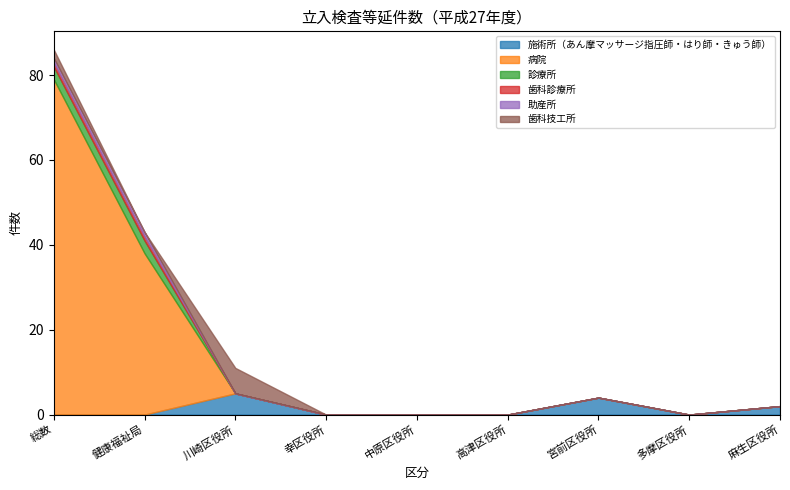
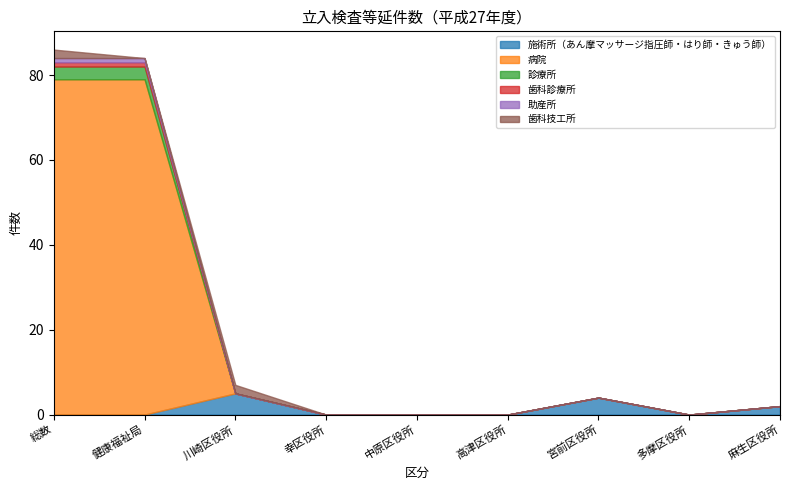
病院, 健康福祉局: 38 -> 79
歯科技工所, 川崎区役所: 6 -> 2
